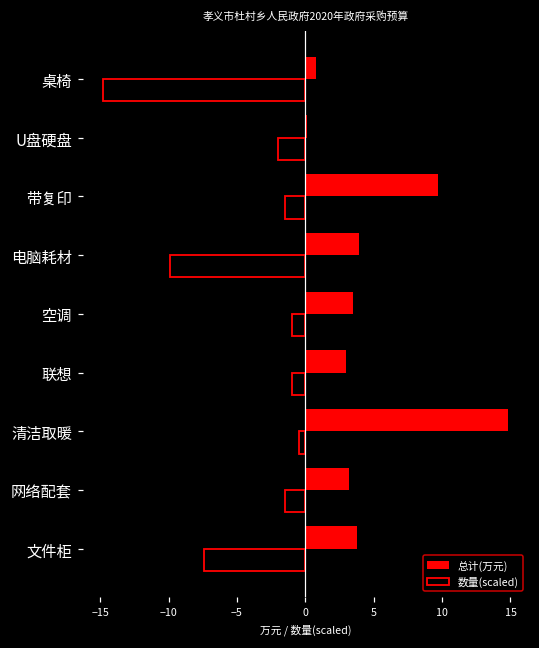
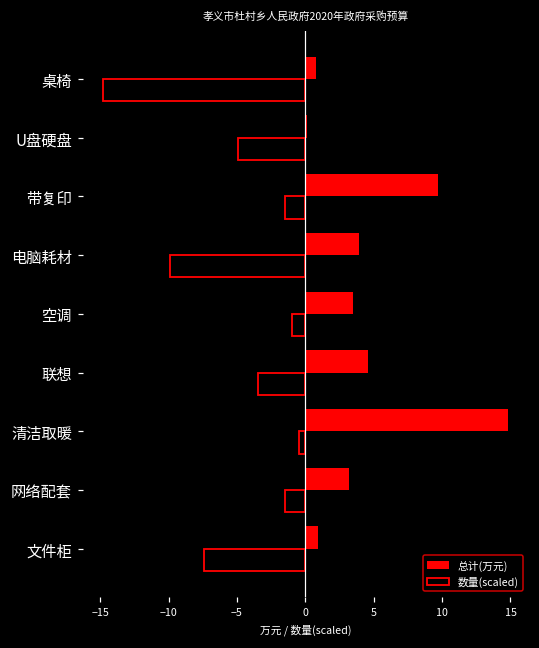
数量(scaled), U盘硬盘: -2.0 -> -4.9
总计(万元), 联想: 3.0 -> 4.6
数量(scaled), 联想: -1.0 -> -3.5
总计(万元), 文件柜: 3.8 -> 0.9
